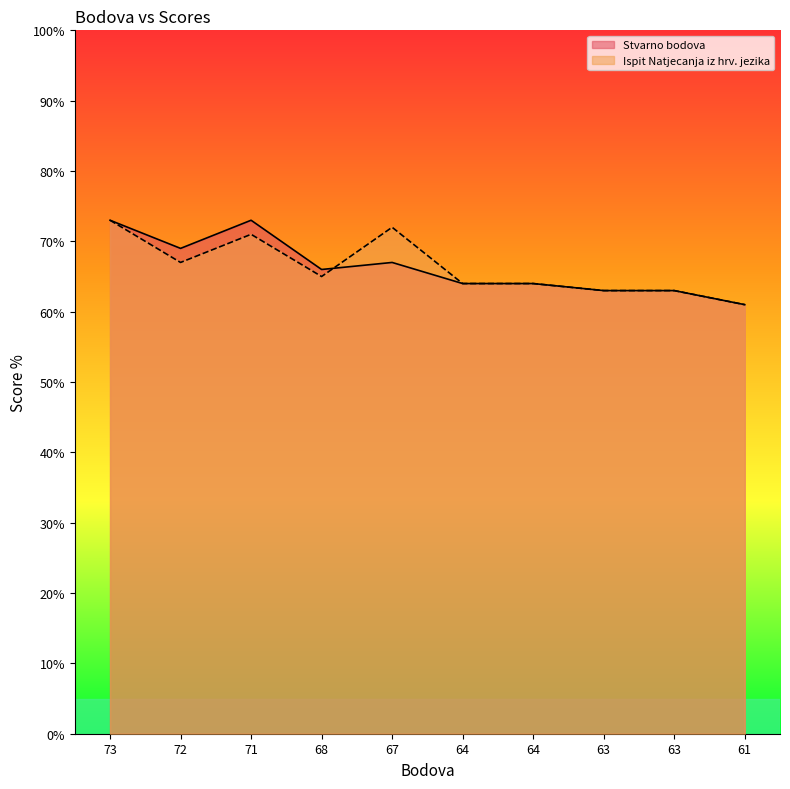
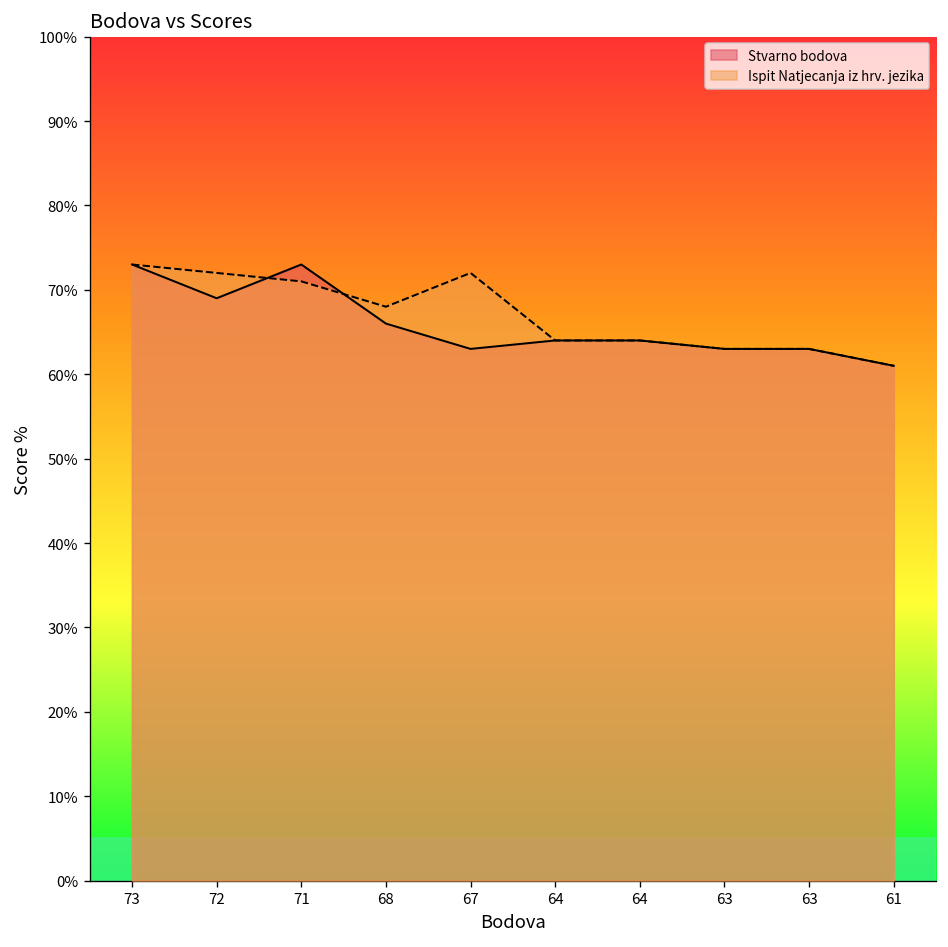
Ispit Natjecanja iz hrv. jezika, 72: 67% -> 72%
Ispit Natjecanja iz hrv. jezika, 68: 65% -> 68%
Stvarno bodova, 67: 67% -> 63%
